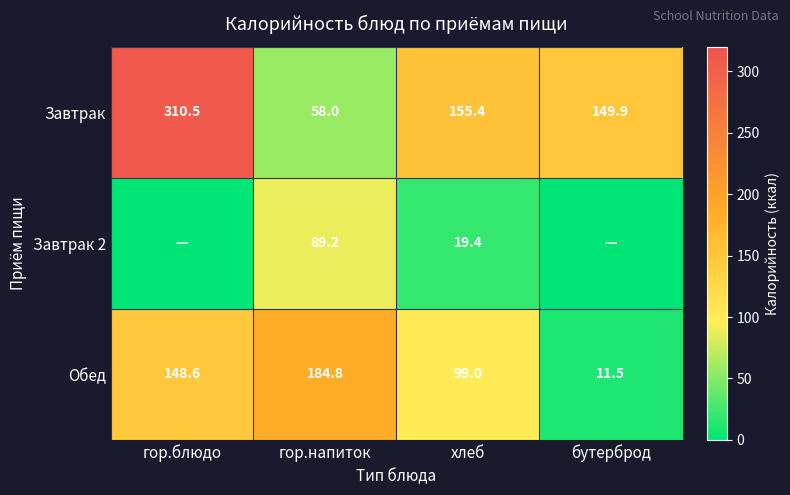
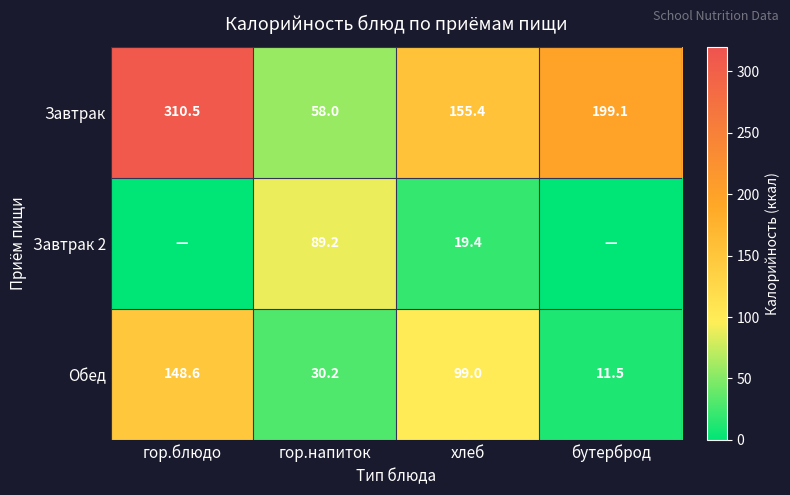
Завтрак, бутерброд: 149.9 -> 199.1
Обед, гор.напиток: 184.8 -> 30.2
